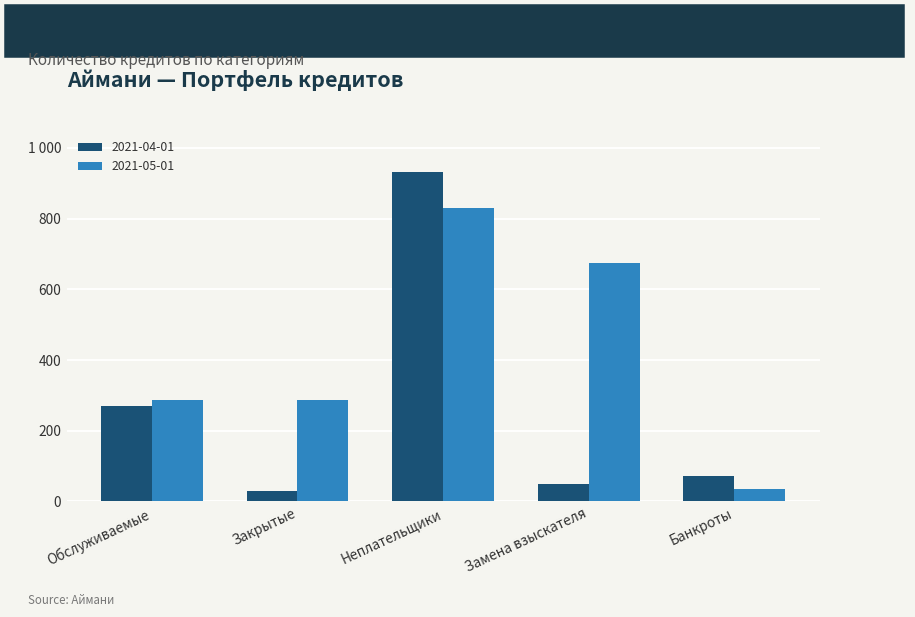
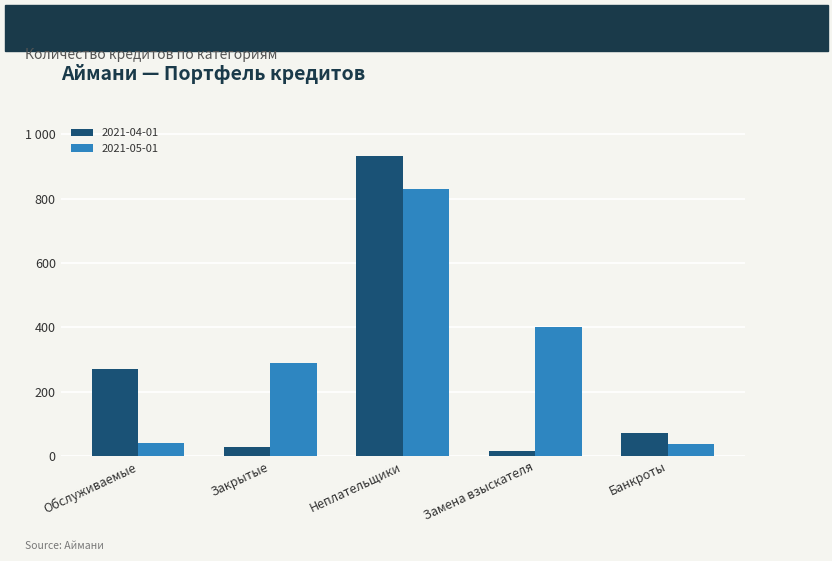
2021-05-01, Обслуживаемые: 290 -> 40
2021-04-01, Замена взыскателя: 50 -> 10
2021-05-01, Замена взыскателя: 680 -> 400
